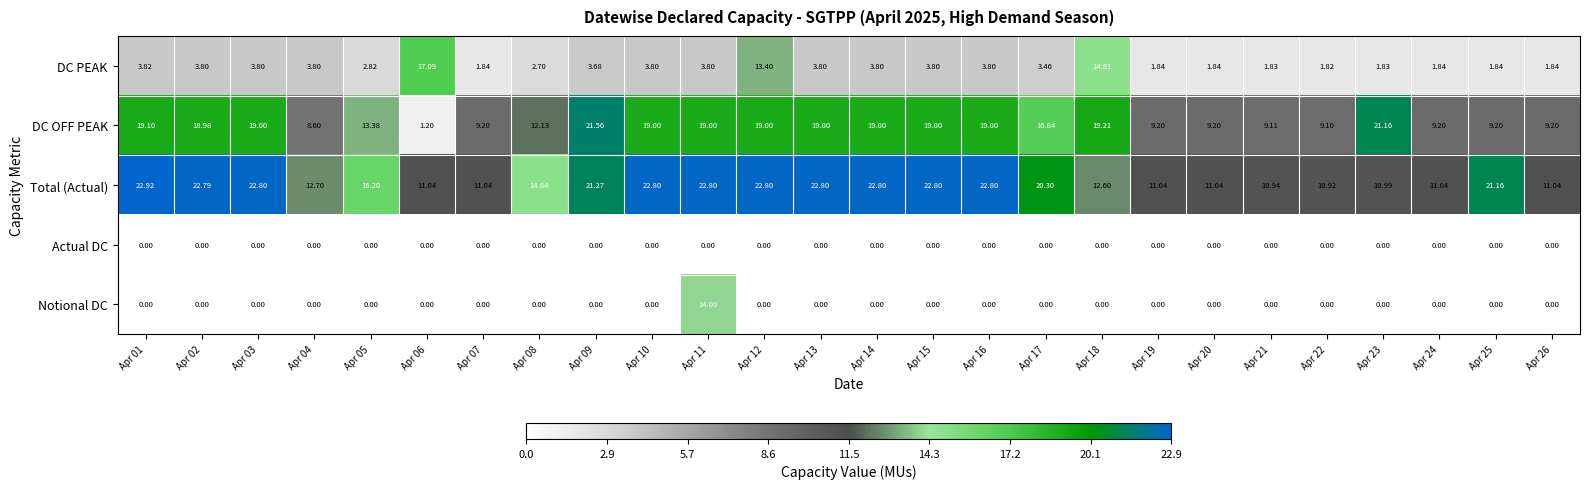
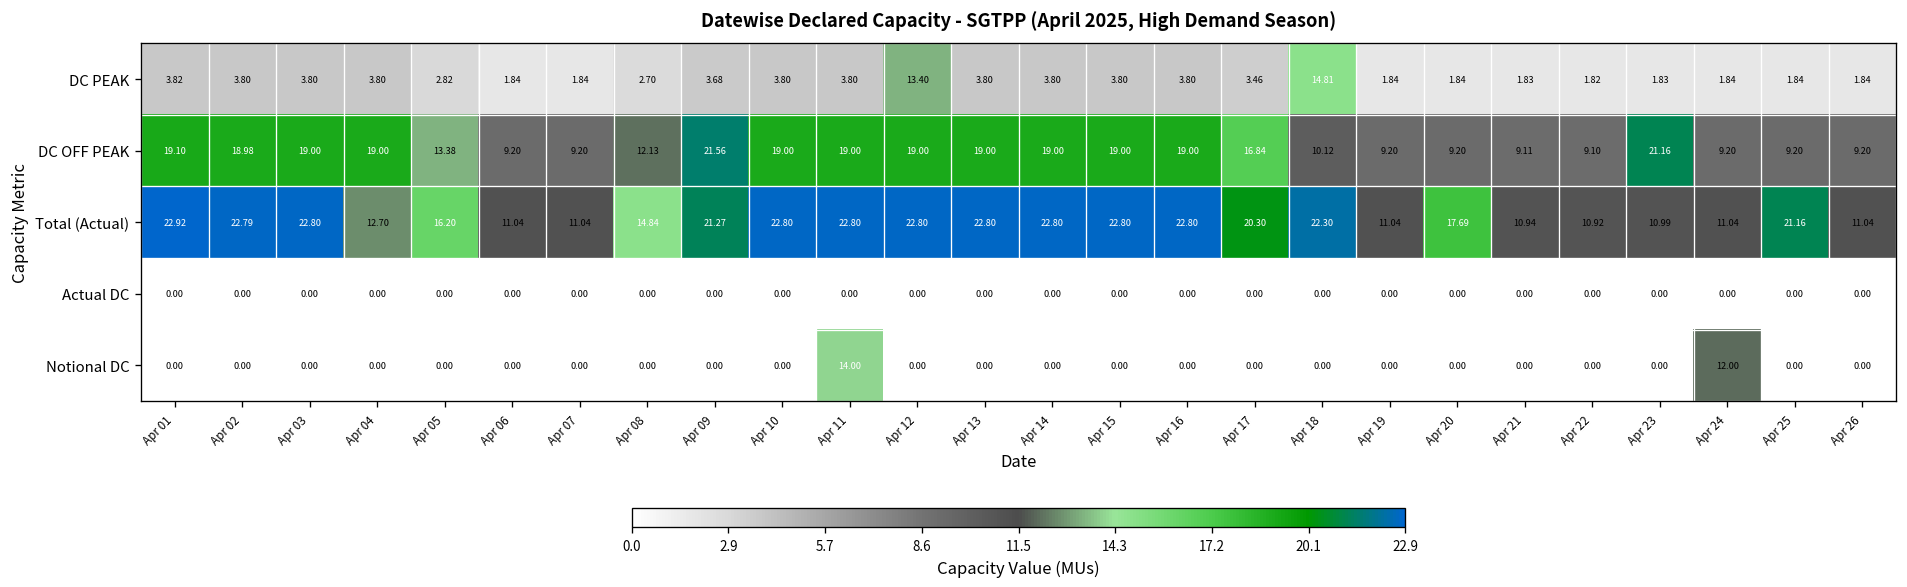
DC PEAK, Apr 06: 17.09 -> 1.84
DC OFF PEAK, Apr 04: 8.60 -> 19.00
DC OFF PEAK, Apr 06: 1.20 -> 9.20
DC OFF PEAK, Apr 18: 19.21 -> 10.12
Total (Actual), Apr 18: 12.60 -> 22.30
Total (Actual), Apr 20: 11.04 -> 17.69
Notional DC, Apr 24: 0.00 -> 12.00
